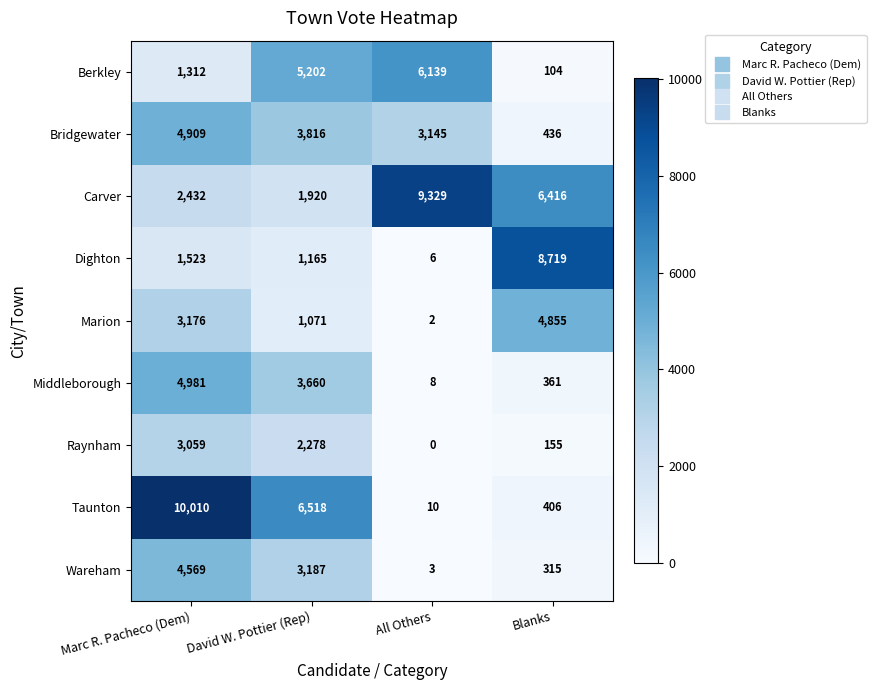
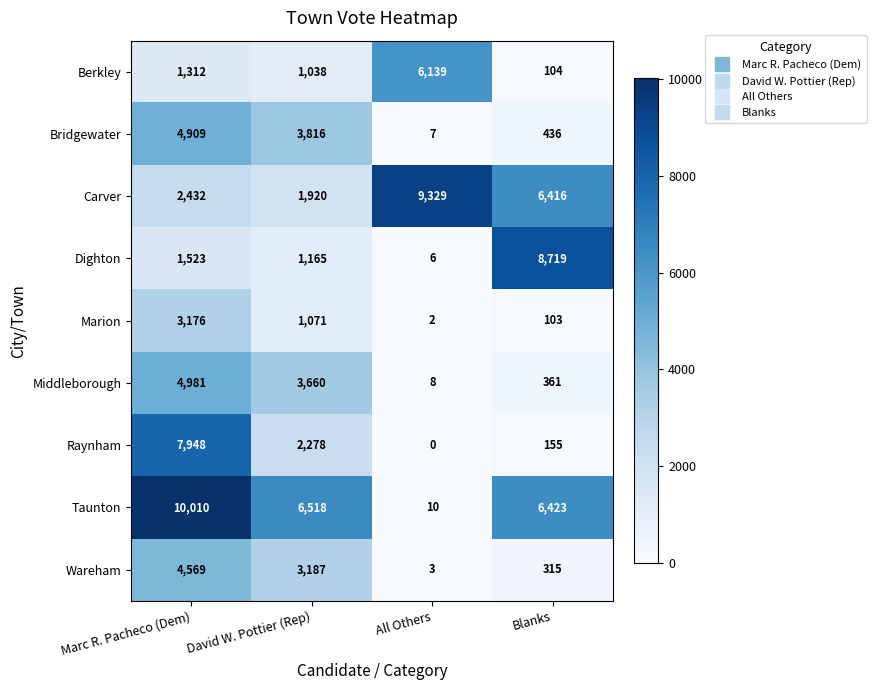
Berkley, David W. Pottier (Rep): 5,202 -> 1,038
Bridgewater, All Others: 3,145 -> 7
Marion, Blanks: 4,855 -> 103
Raynham, Marc R. Pacheco (Dem): 3,059 -> 7,948
Taunton, Blanks: 406 -> 6,423
